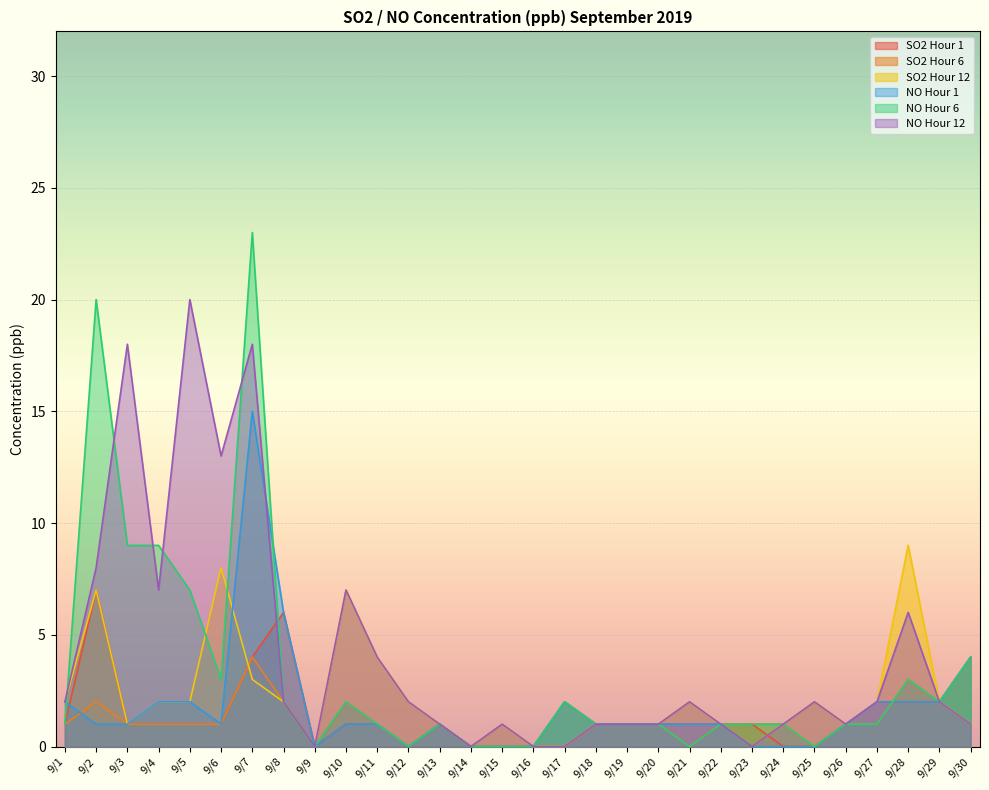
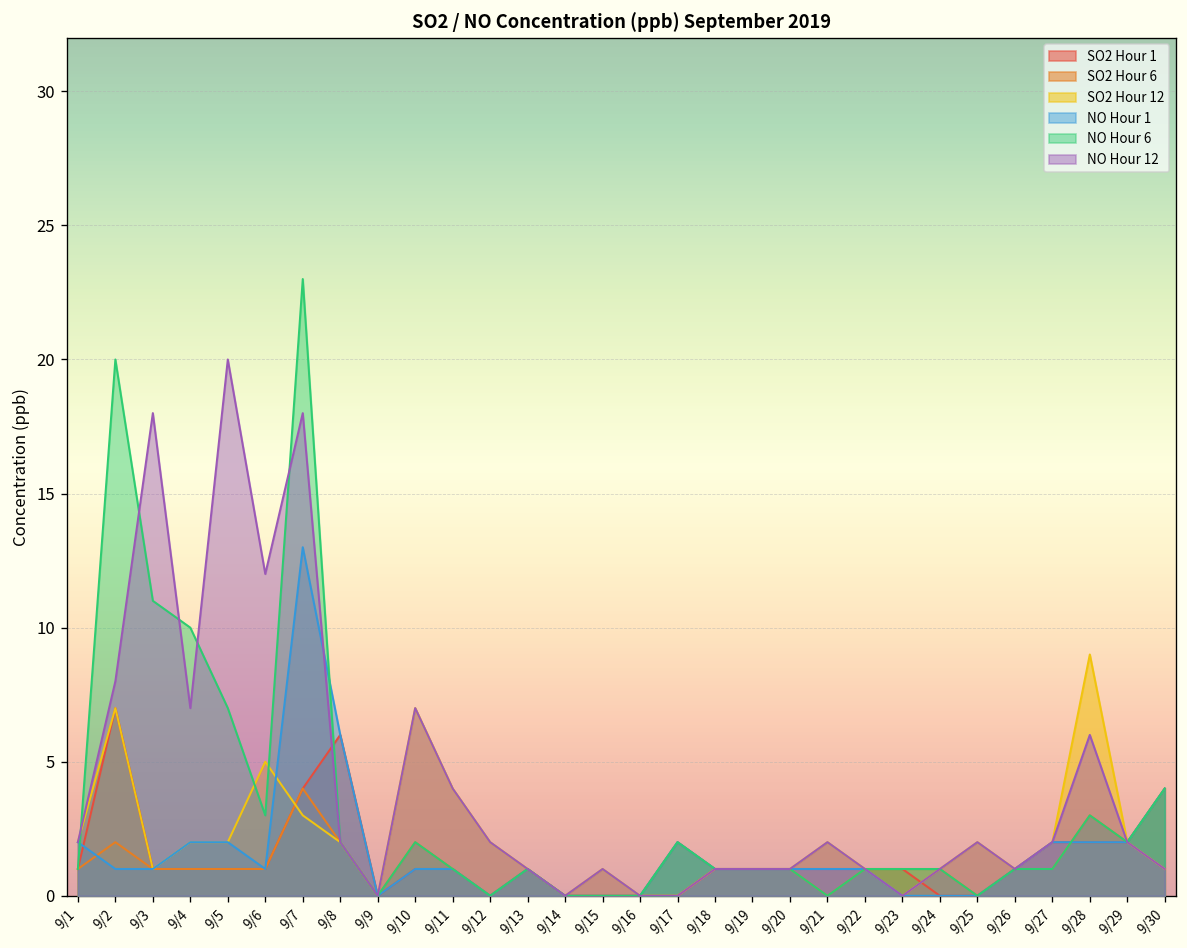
NO Hour 6, 9/3: 9 -> 11
NO Hour 6, 9/4: 9 -> 10
SO2 Hour 12, 9/6: 8 -> 5
NO Hour 12, 9/6: 13 -> 12
NO Hour 1, 9/7: 15 -> 13
